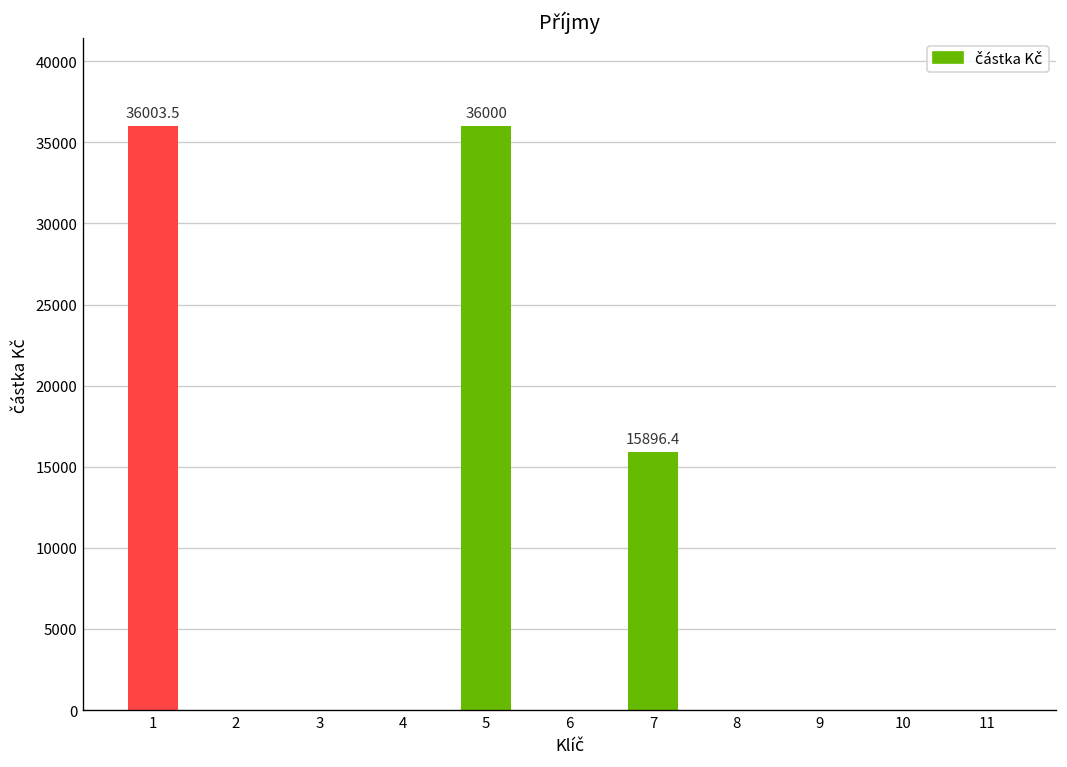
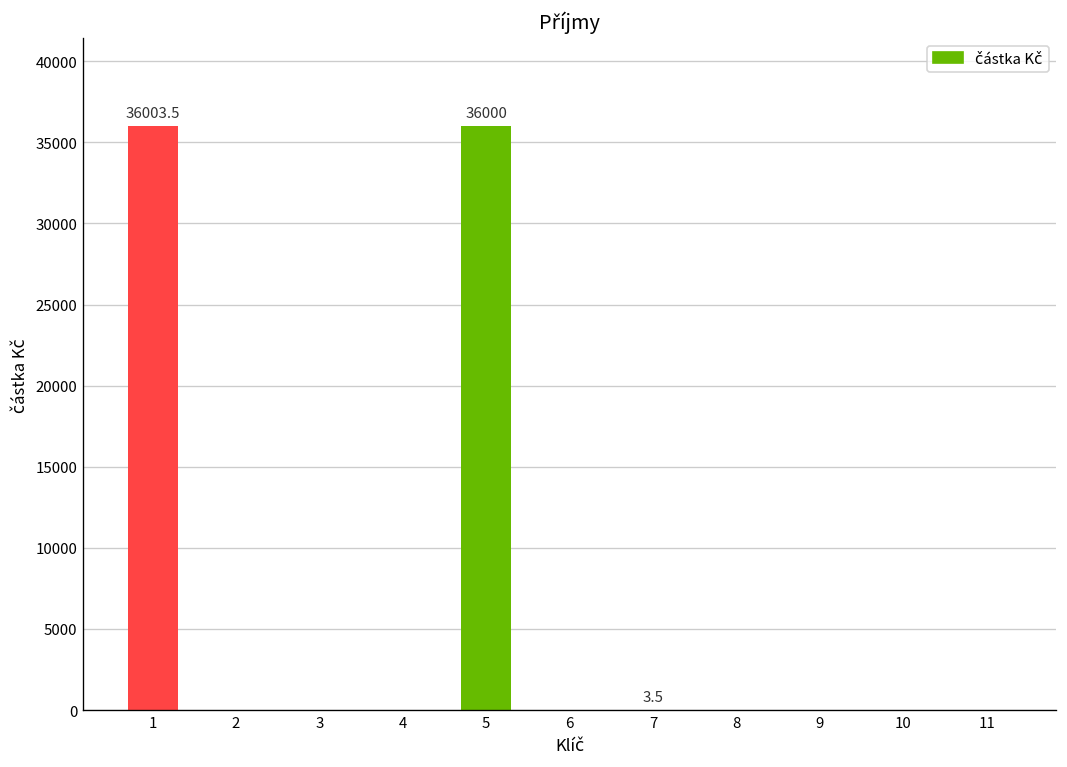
7: 15896.4 -> 3.5
